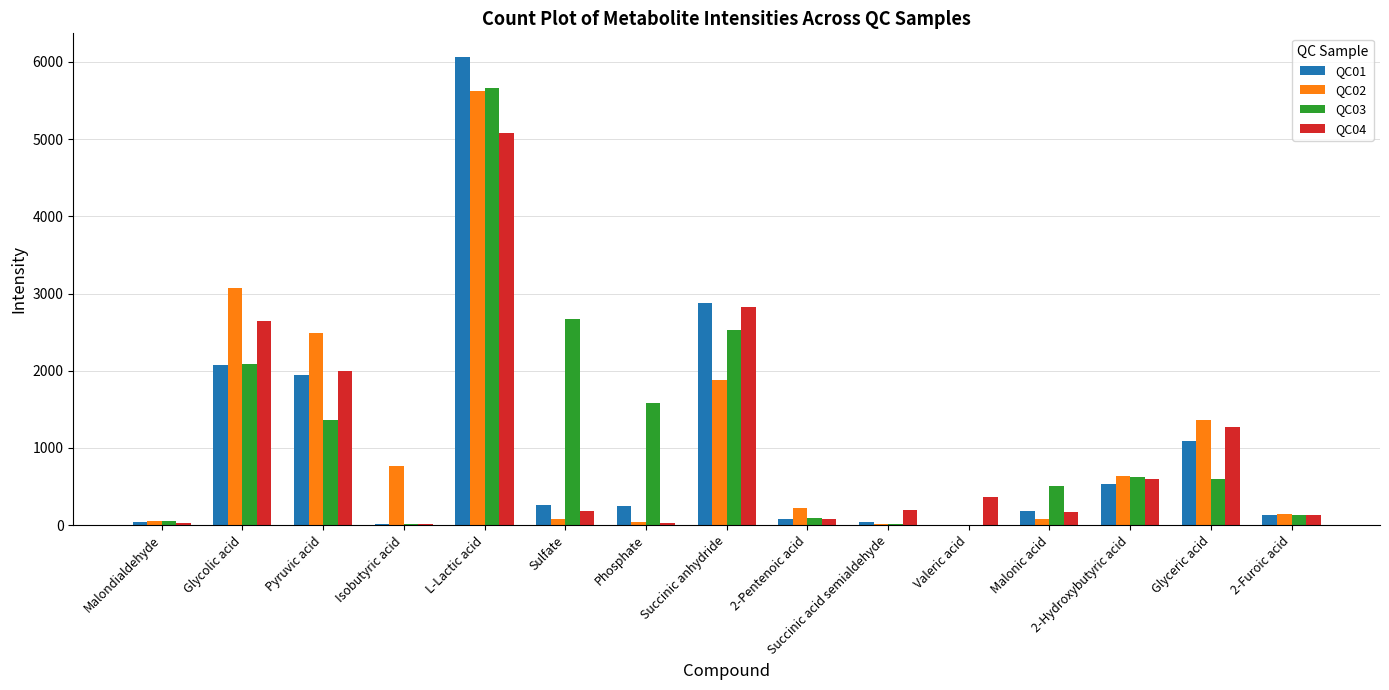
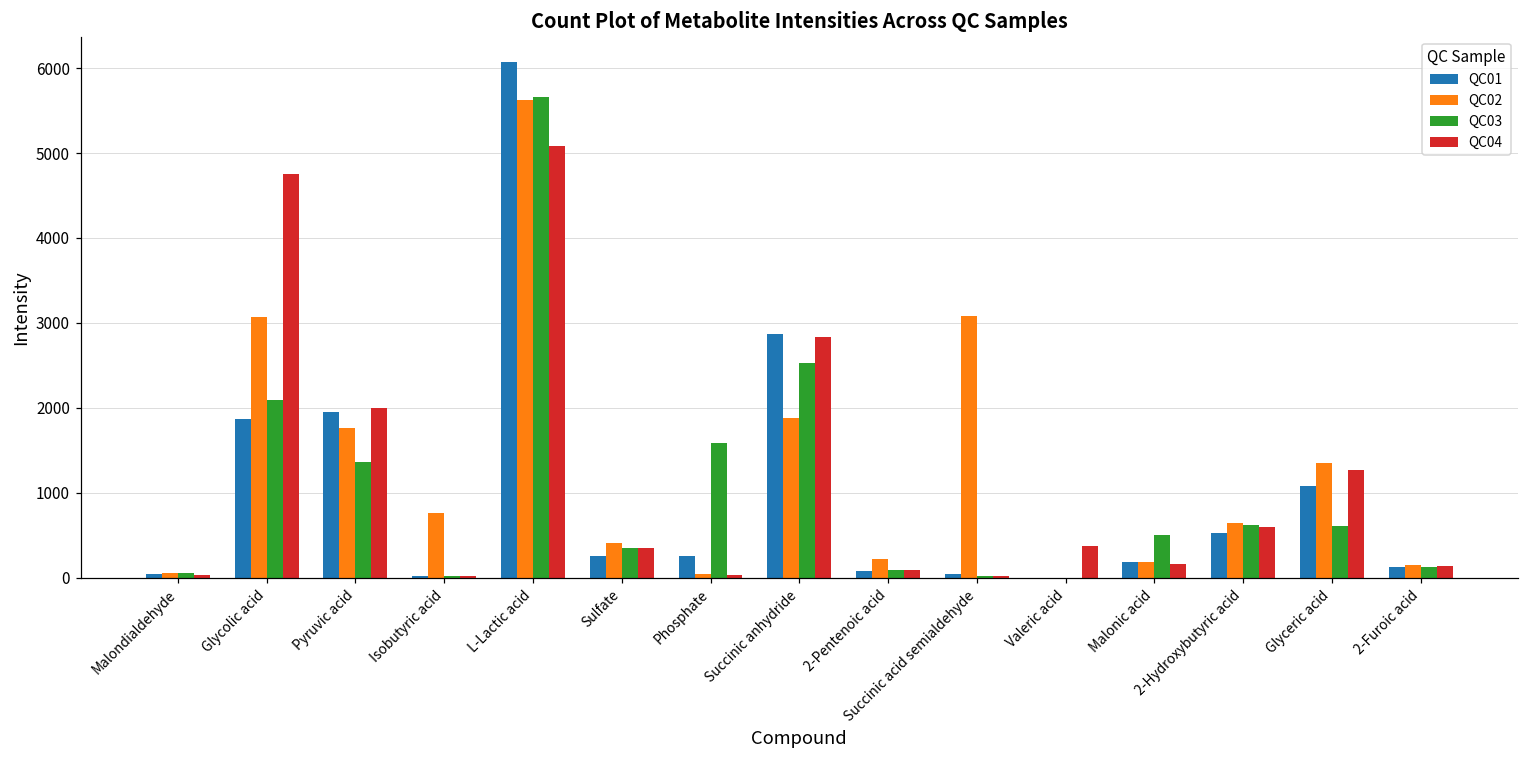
QC01, Glycolic acid: 2100 -> 1900
QC04, Glycolic acid: 2600 -> 4800
QC02, Pyruvic acid: 2500 -> 1800
QC02, Sulfate: 100 -> 400
QC03, Sulfate: 2700 -> 300
QC04, Sulfate: 200 -> 400
QC02, Succinic acid semialdehyde: 0 -> 3100
QC04, Succinic acid semialdehyde: 200 -> 0
QC02, Malonic acid: 100 -> 200
